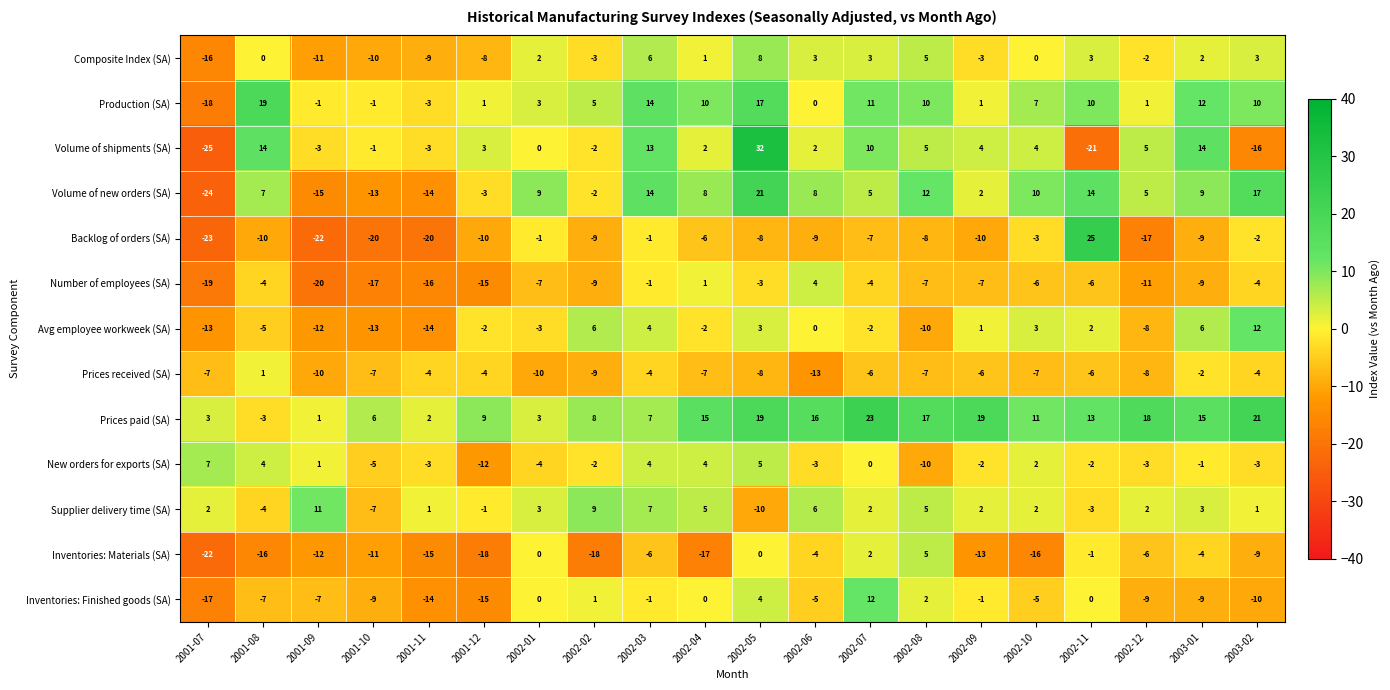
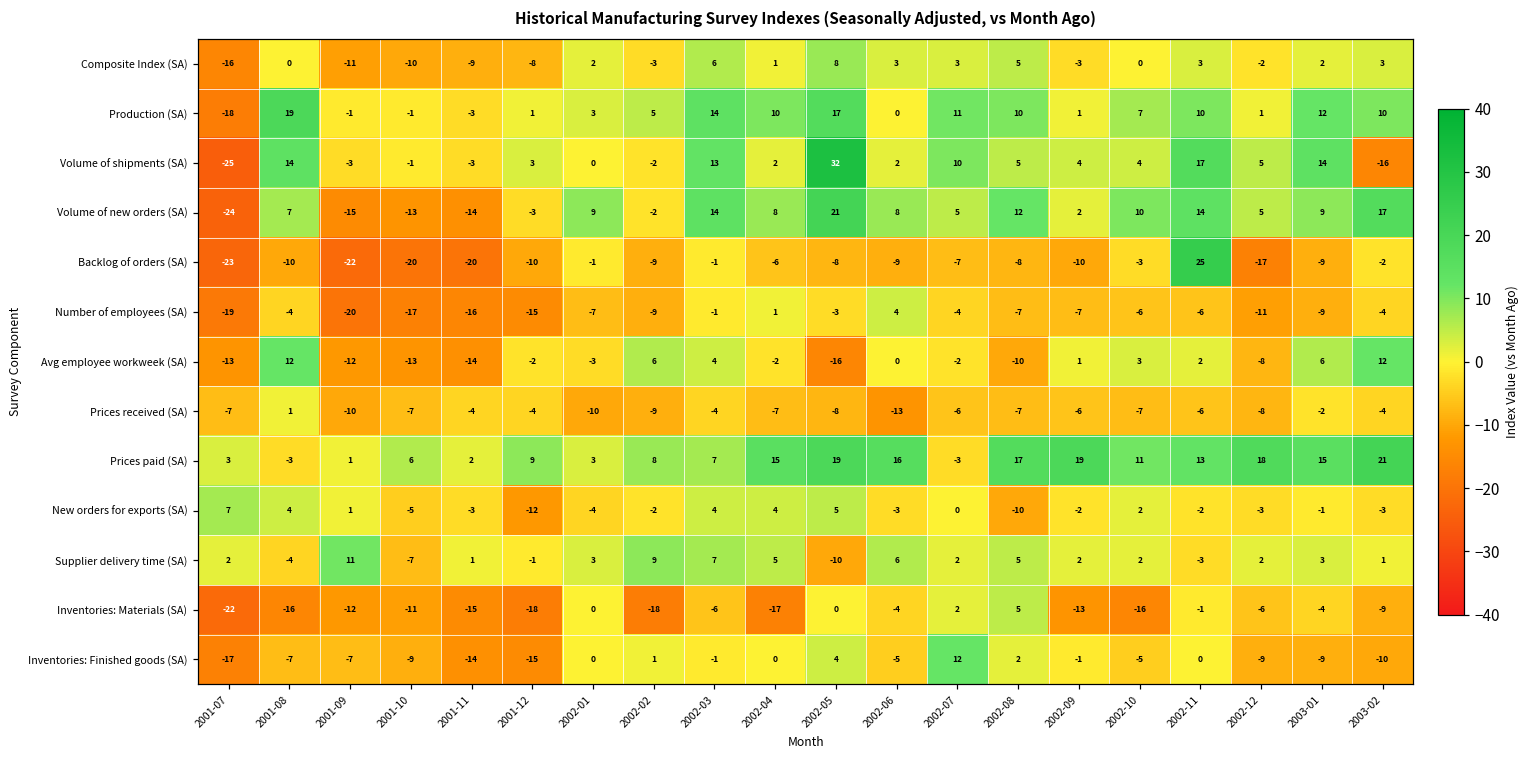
Volume of shipments (SA), 2002-11: -21 -> 17
Avg employee workweek (SA), 2001-08: -5 -> 12
Avg employee workweek (SA), 2002-05: 3 -> -16
Prices paid (SA), 2002-07: 23 -> -3
